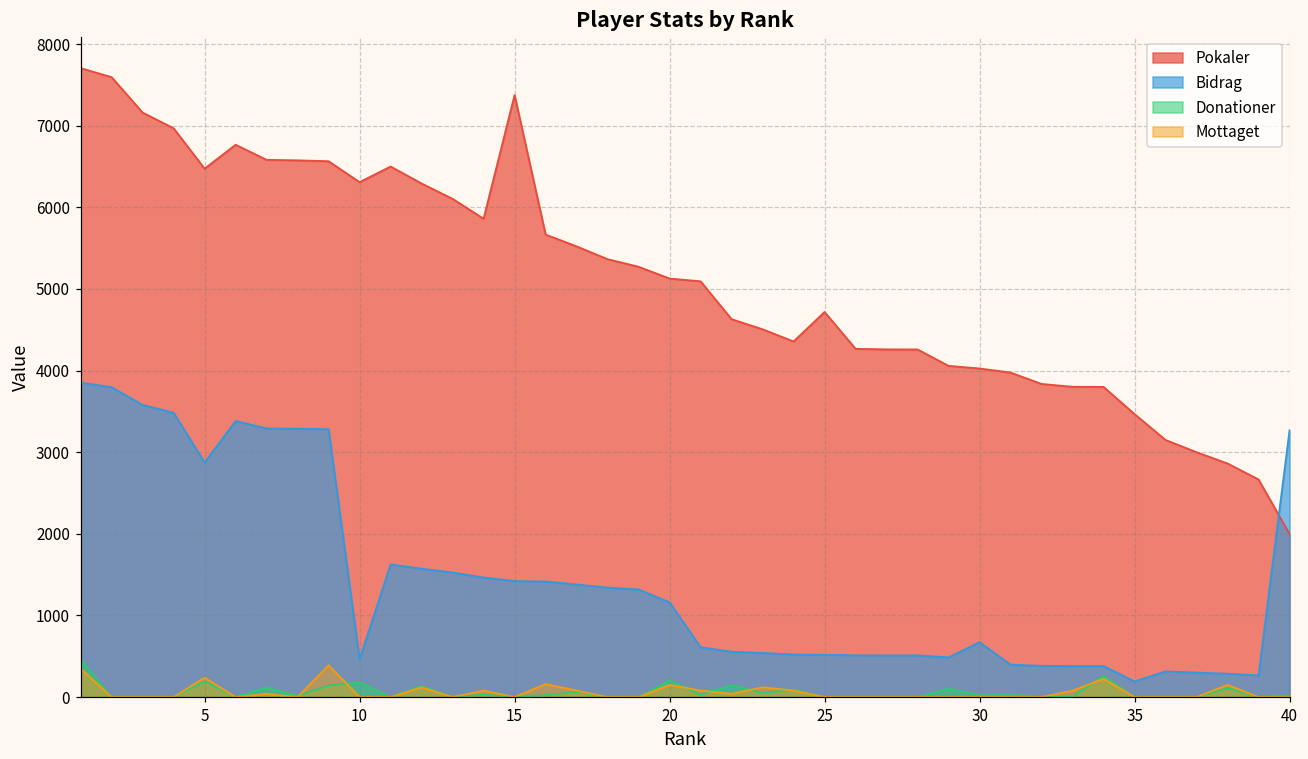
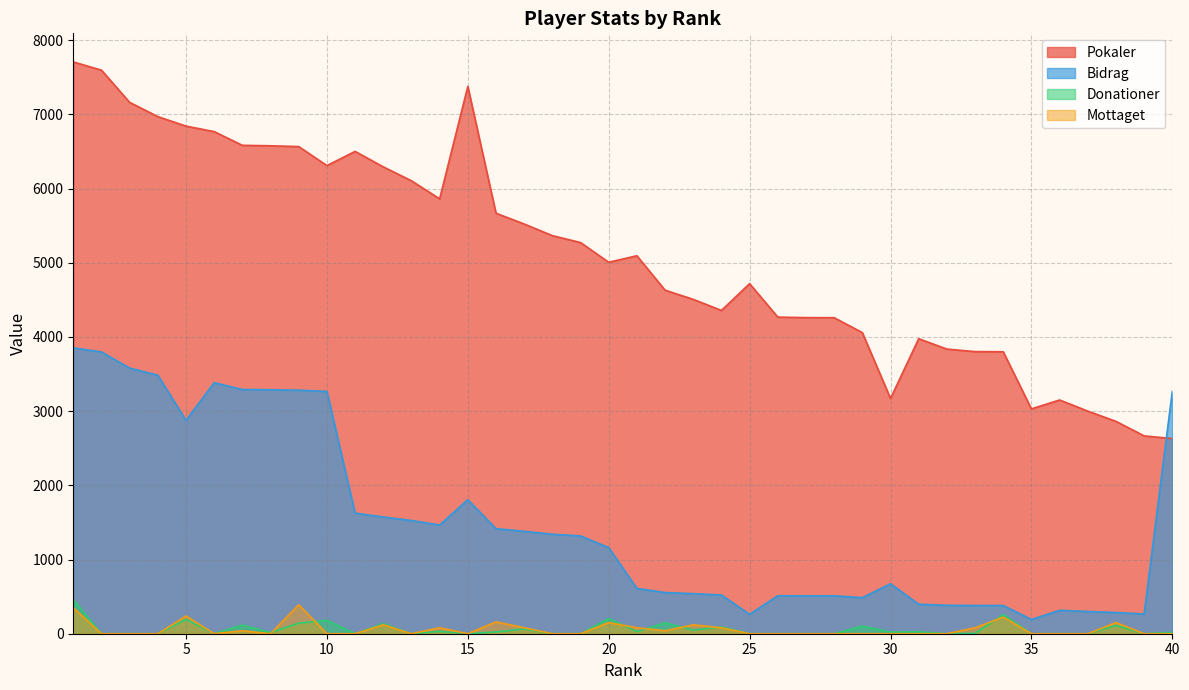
Pokaler, 5: 6500 -> 6800
Bidrag, 10: 500 -> 3300
Bidrag, 15: 1400 -> 1800
Pokaler, 20: 5100 -> 5000
Bidrag, 25: 500 -> 300
Pokaler, 30: 4000 -> 3200
Pokaler, 35: 3500 -> 3000
Pokaler, 40: 2000 -> 2600
